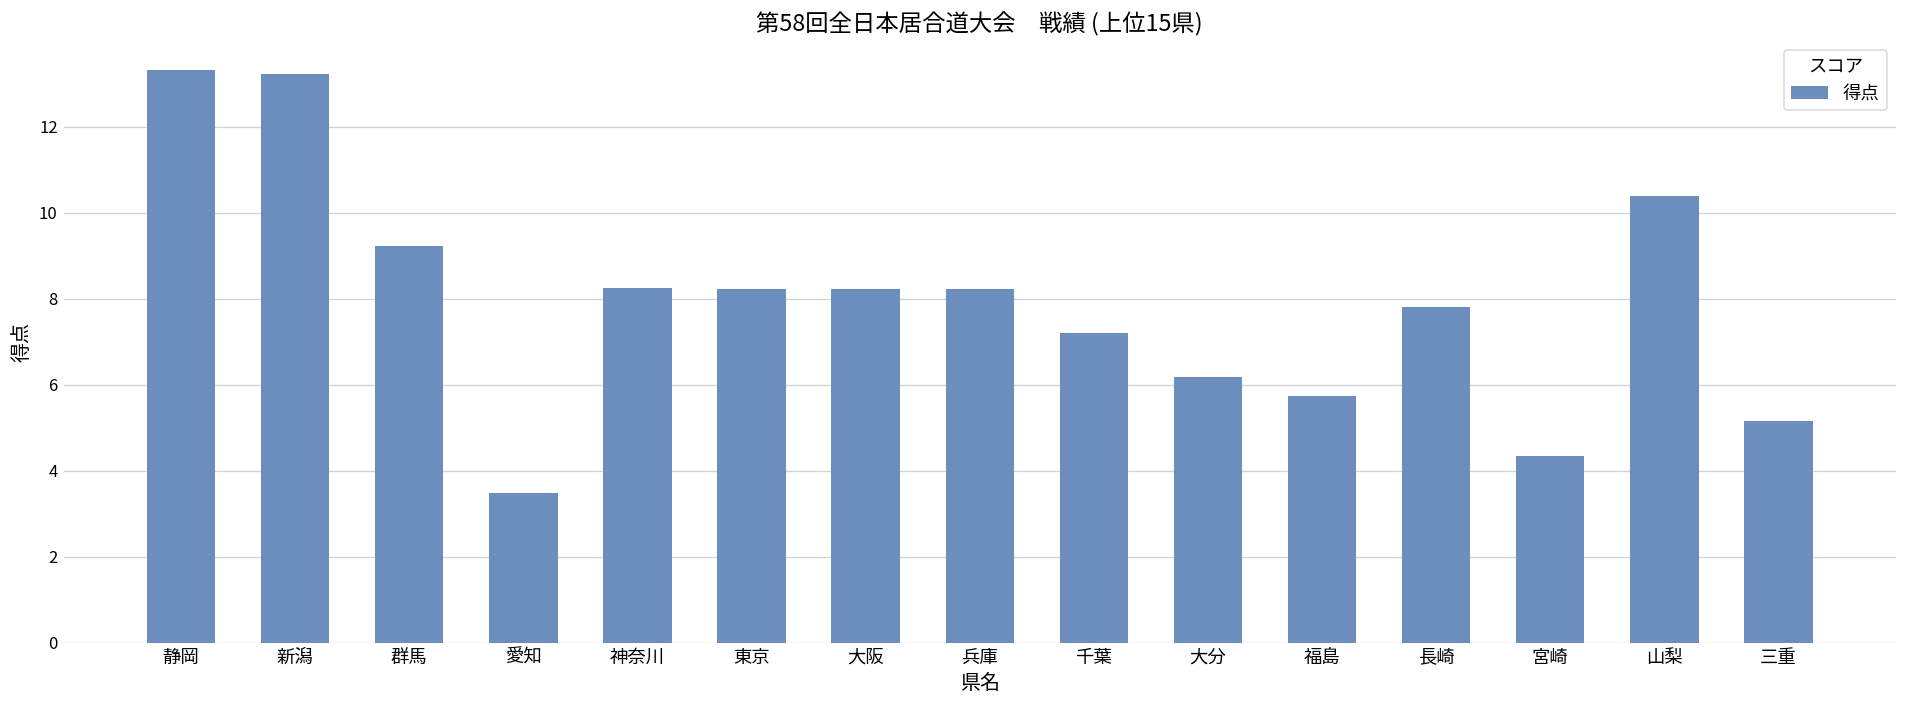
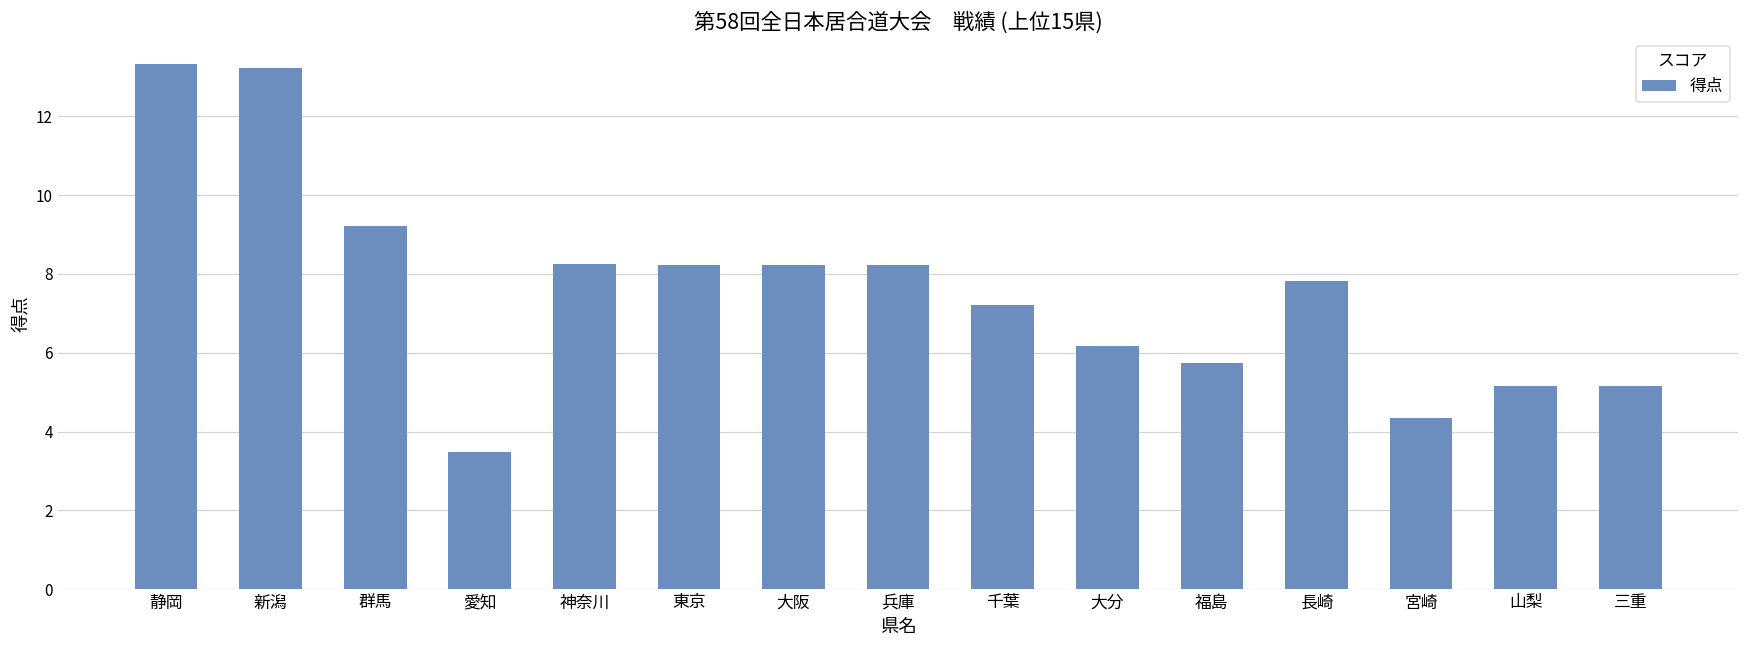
山梨: 10.4 -> 5.2
